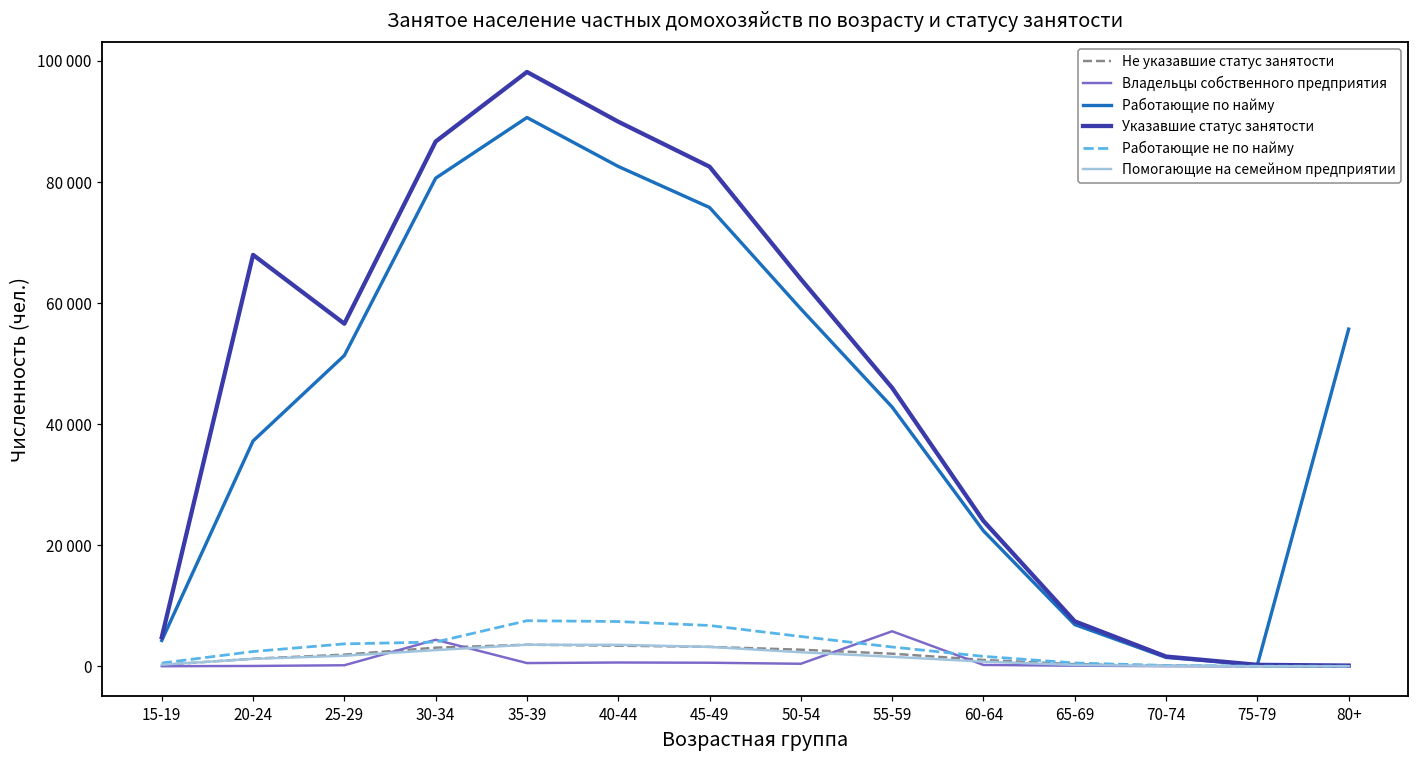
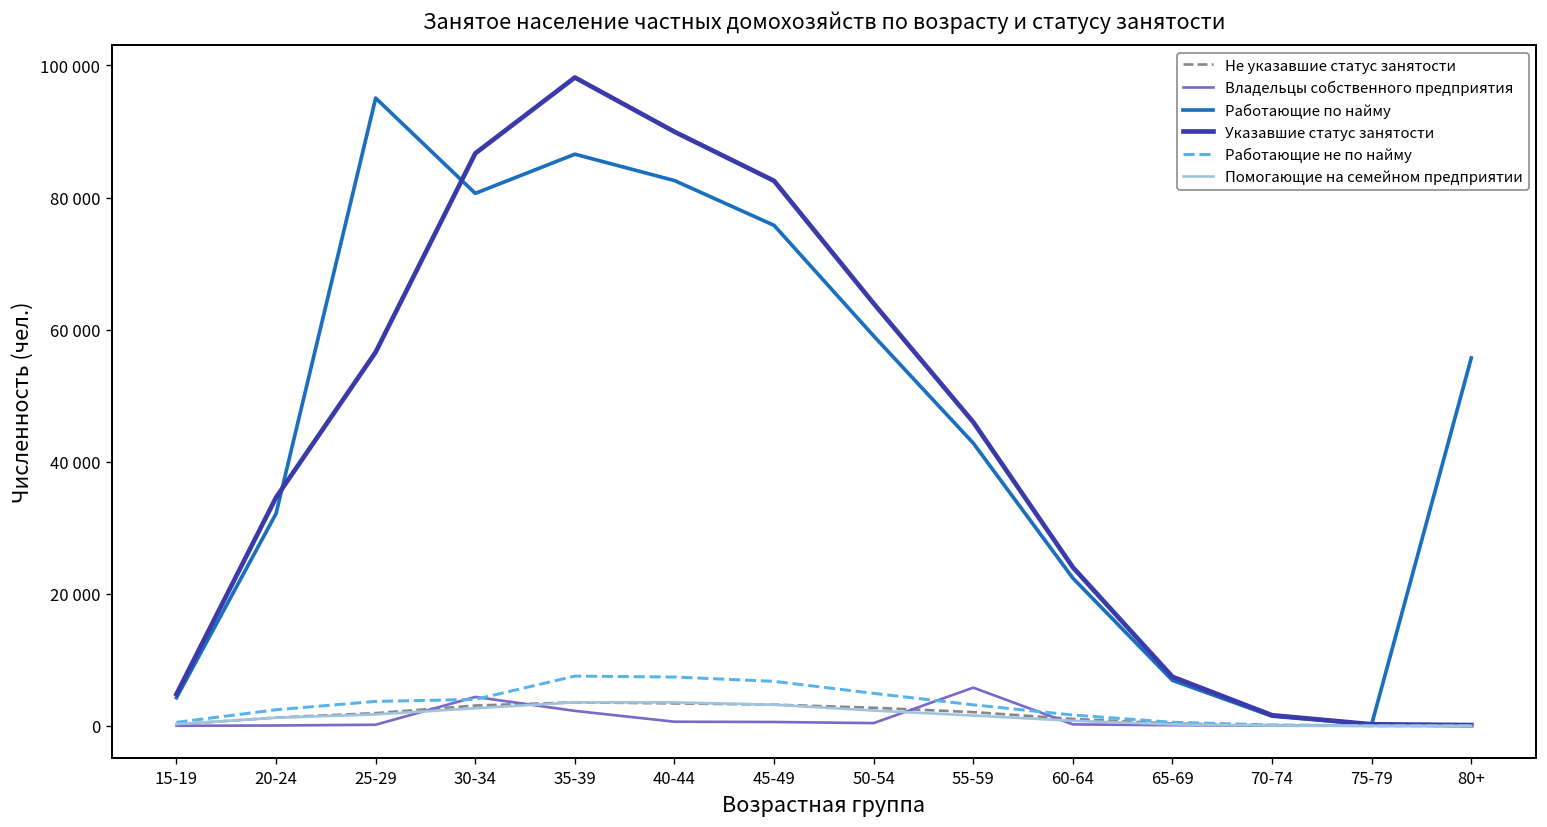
Работающие по найму, 20-24: 37000 -> 32000
Указавшие статус занятости, 20-24: 68000 -> 35000
Работающие по найму, 25-29: 51000 -> 95000
Владельцы собственного предприятия, 35-39: 1000 -> 2000
Работающие по найму, 35-39: 91000 -> 87000
